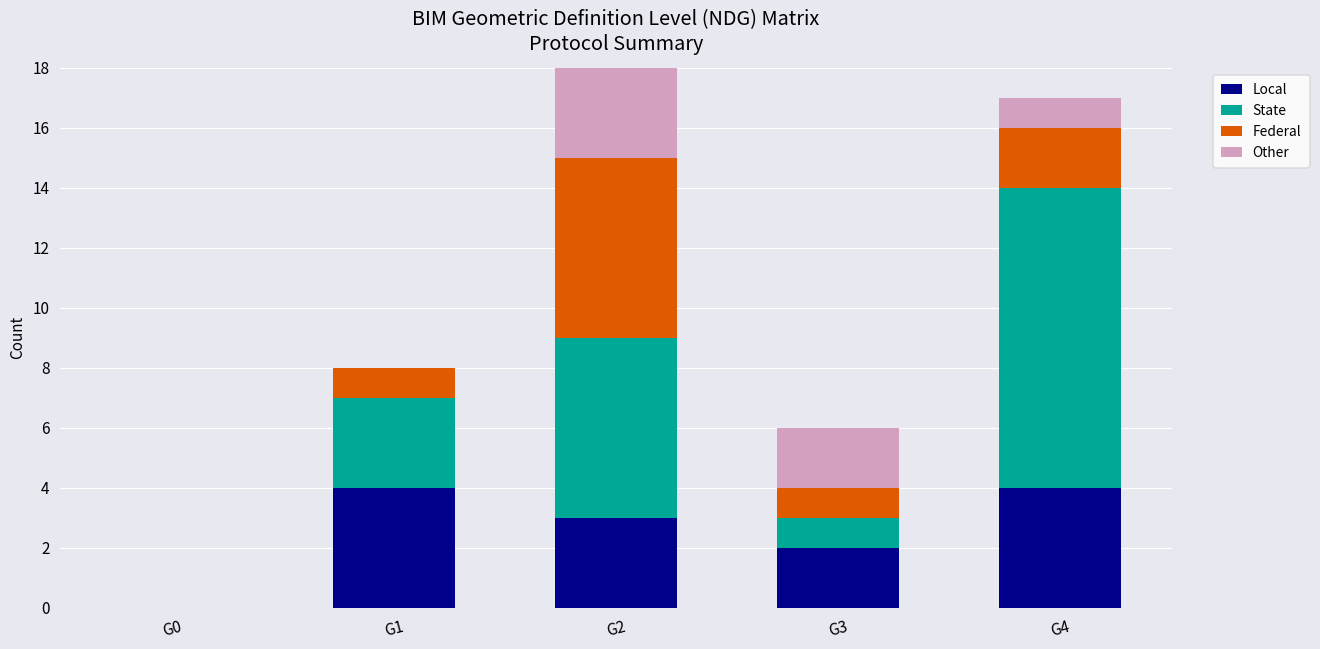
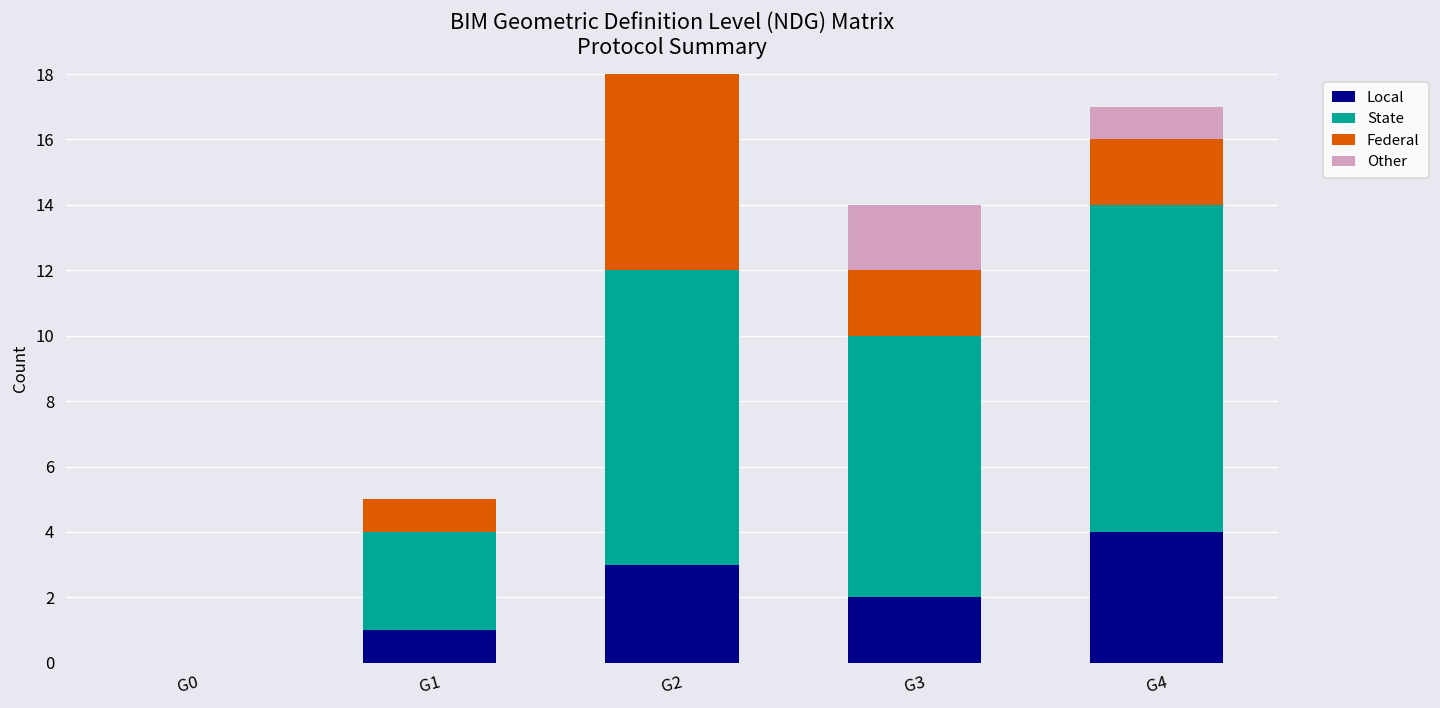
Local, G1: 4 -> 1
State, G2: 6 -> 9
State, G3: 1 -> 8
Federal, G3: 1 -> 2
